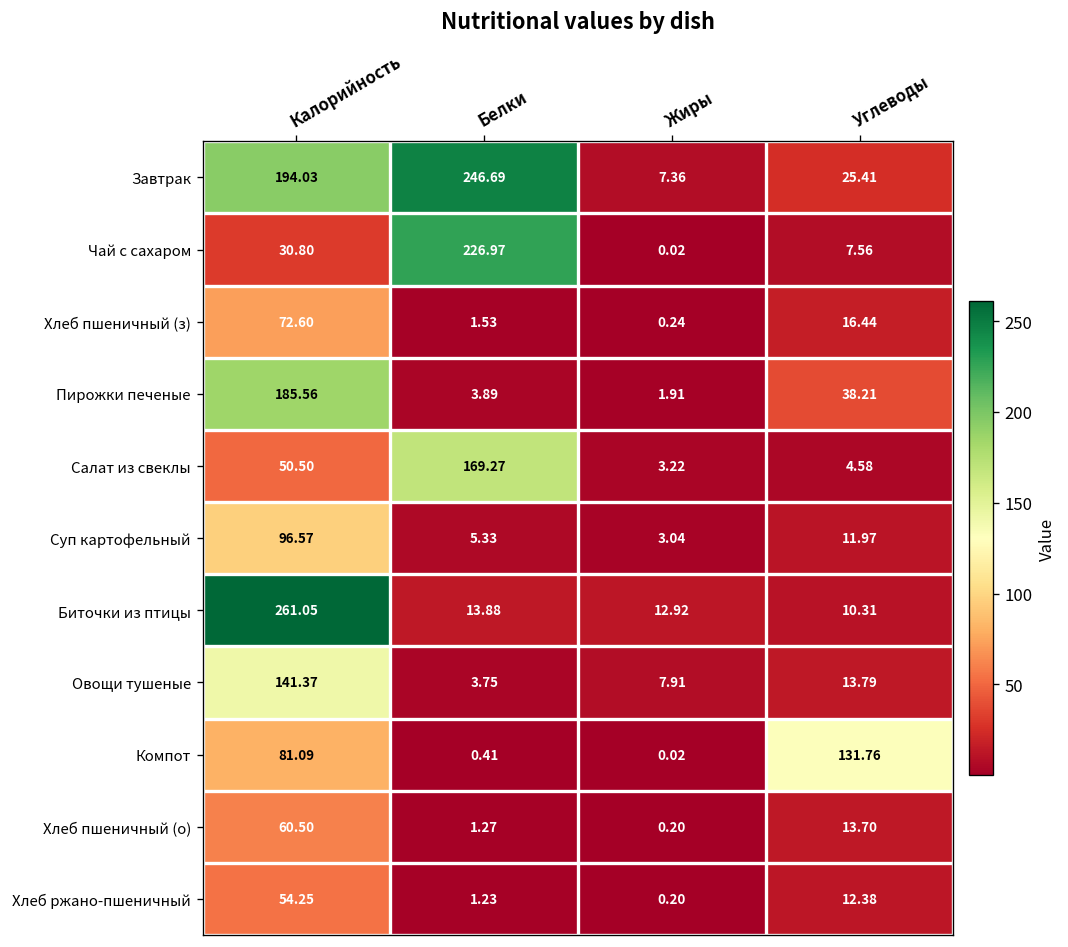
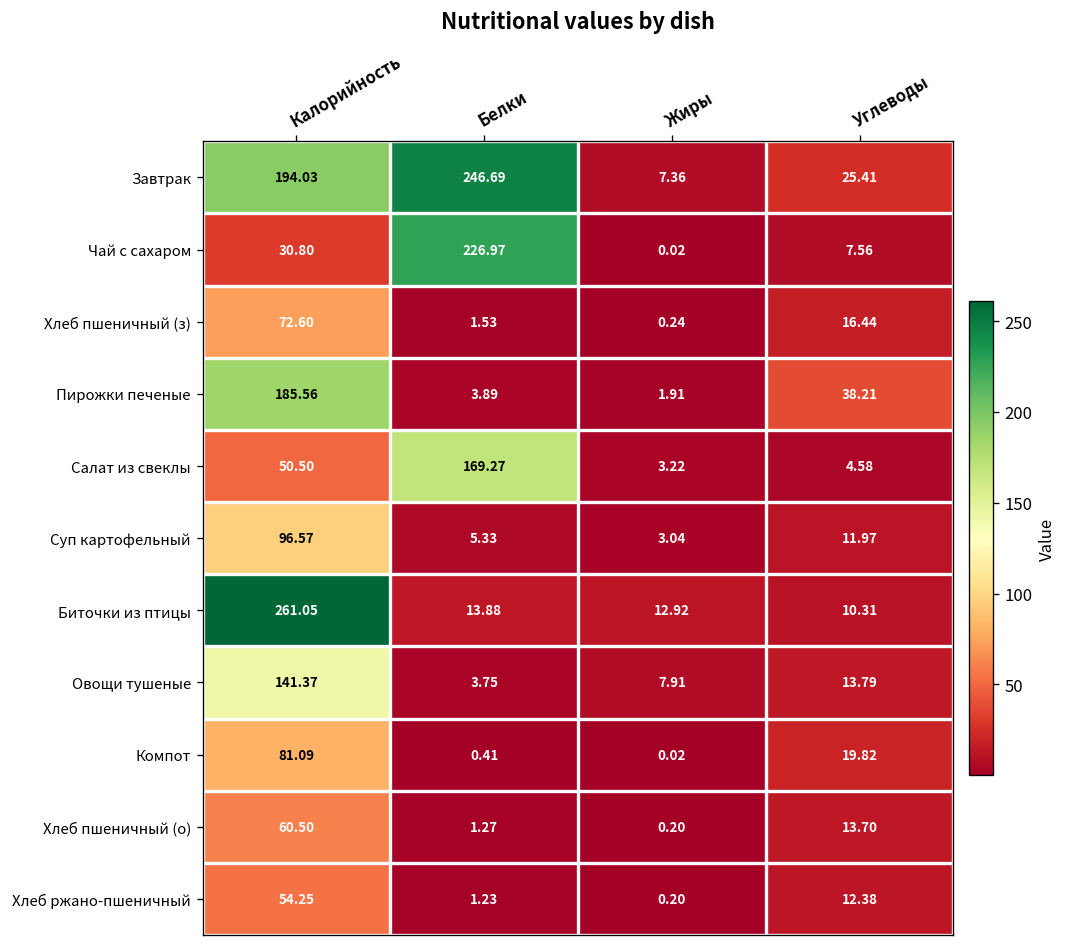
Компот, Углеводы: 131.76 -> 19.82
